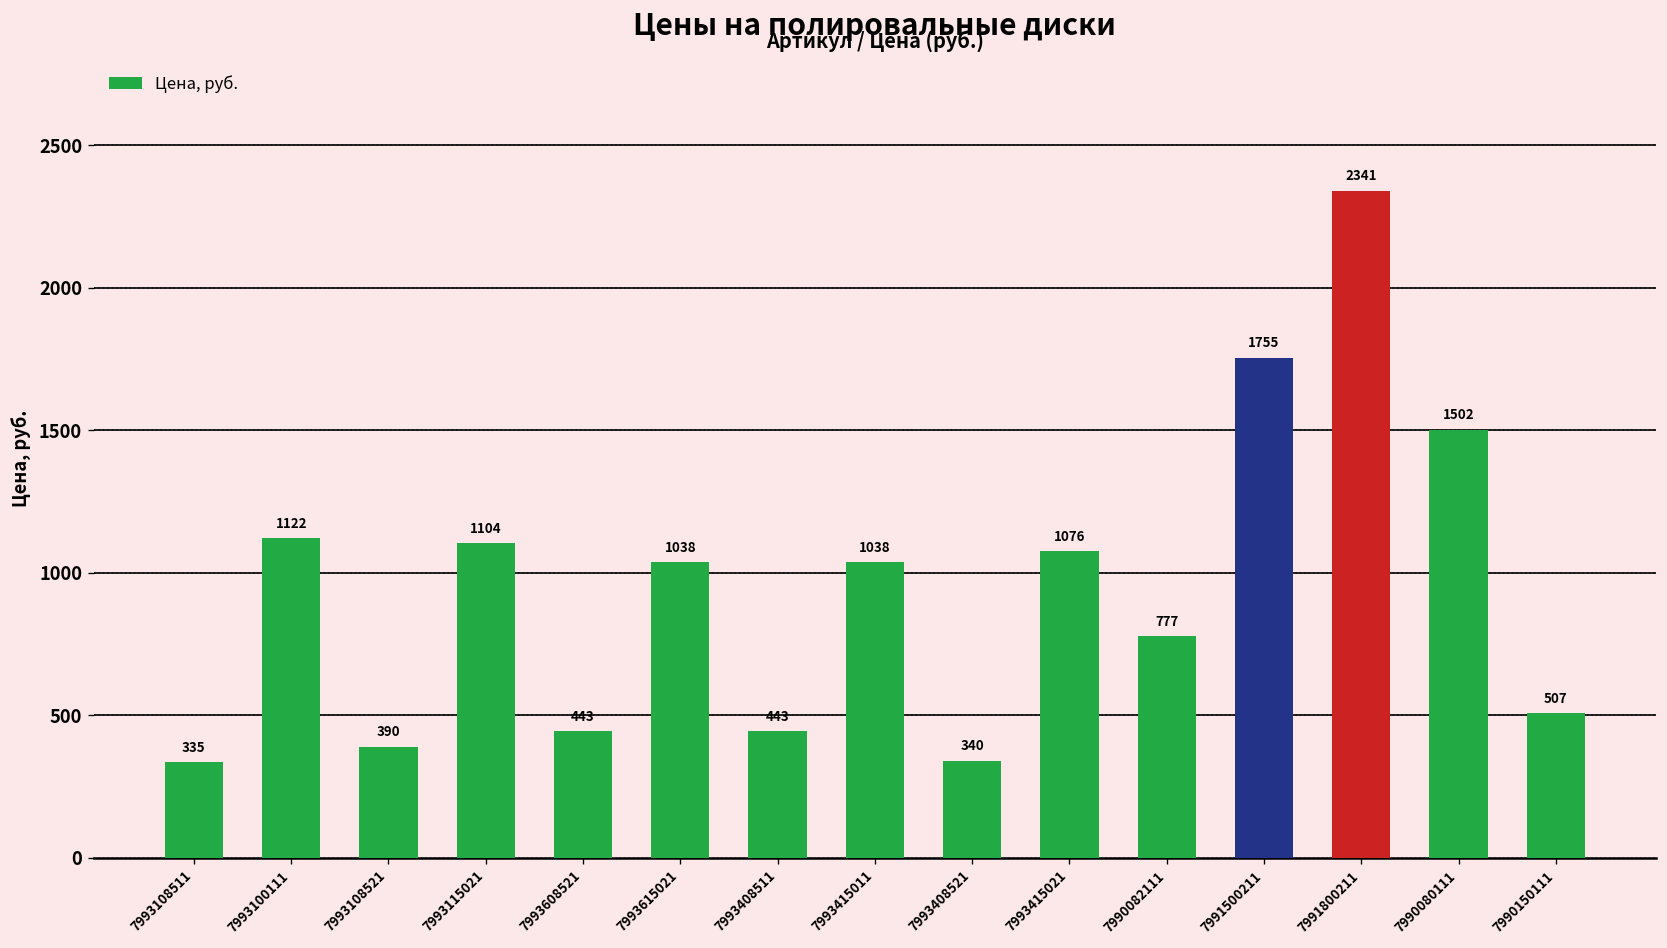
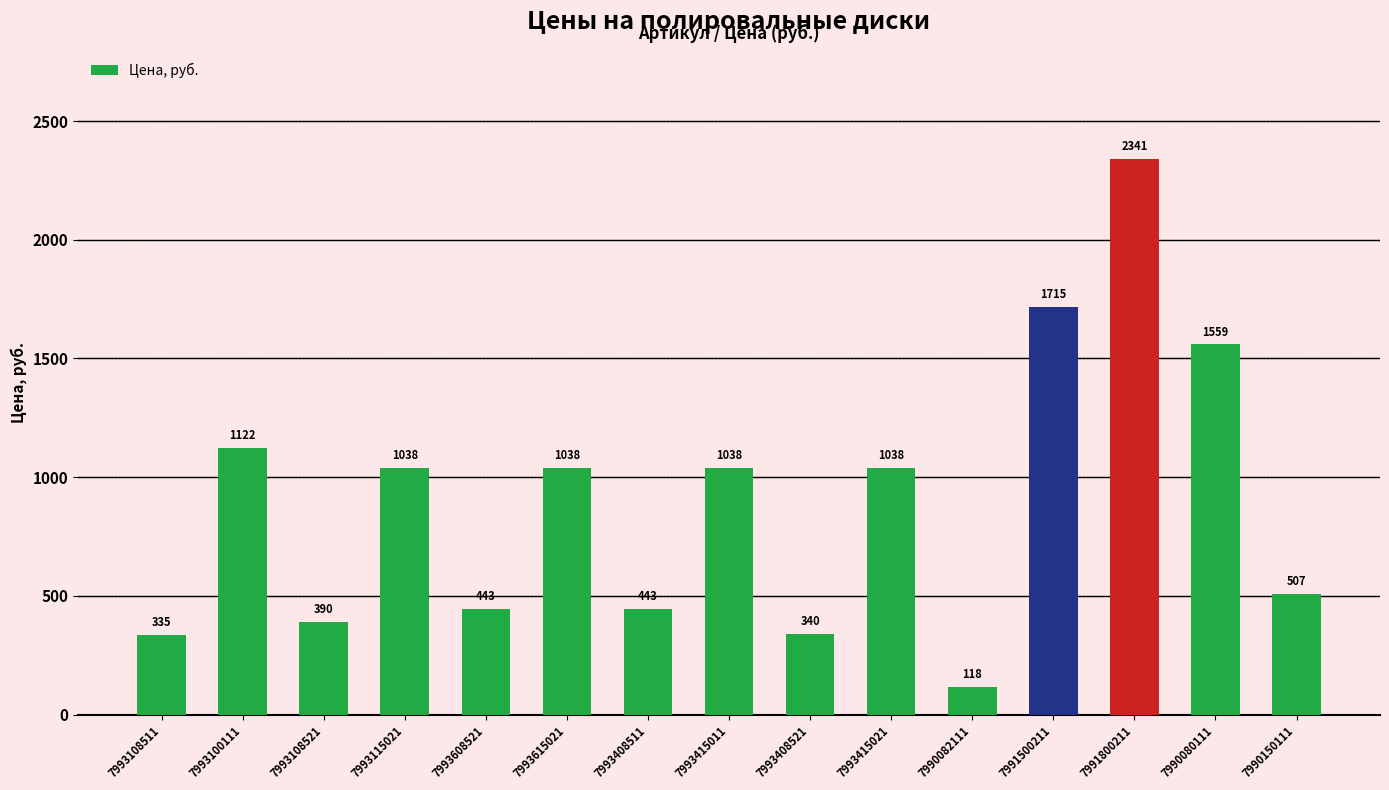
7993115021: 1104 -> 1038
7993415021: 1076 -> 1038
7990082111: 777 -> 118
7991500211: 1755 -> 1715
7990080111: 1502 -> 1559
